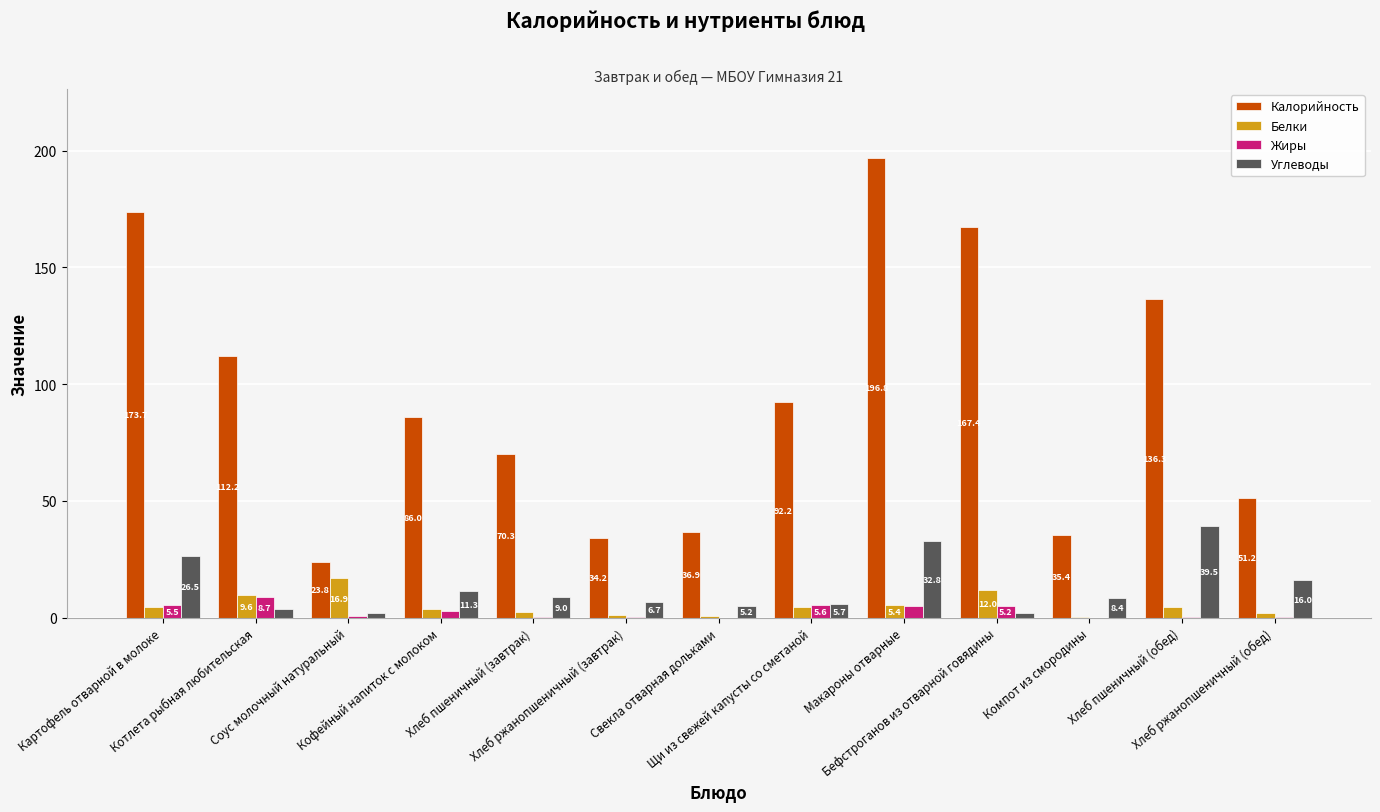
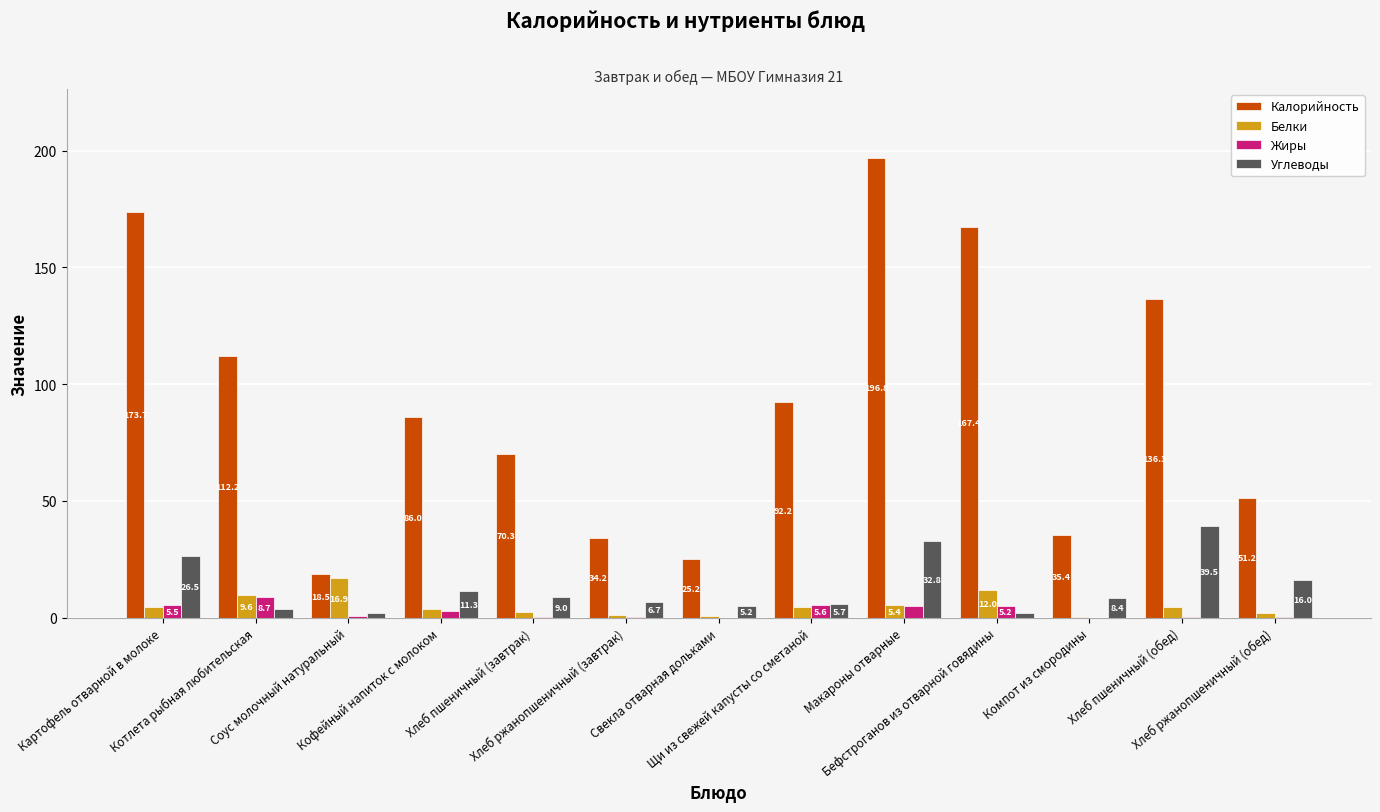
Калорийность, Соус молочный натуральный: 23.8 -> 18.5
Калорийность, Свекла отварная дольками: 36.9 -> 25.2
